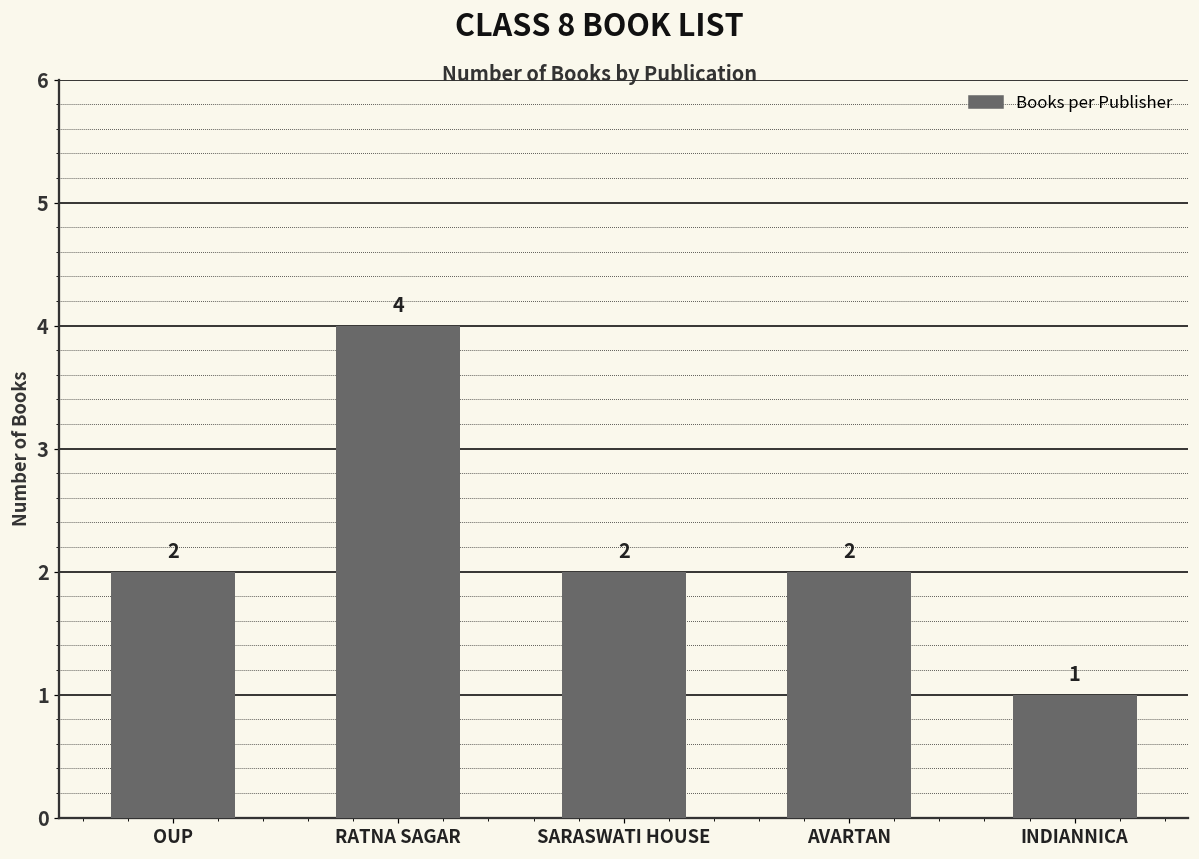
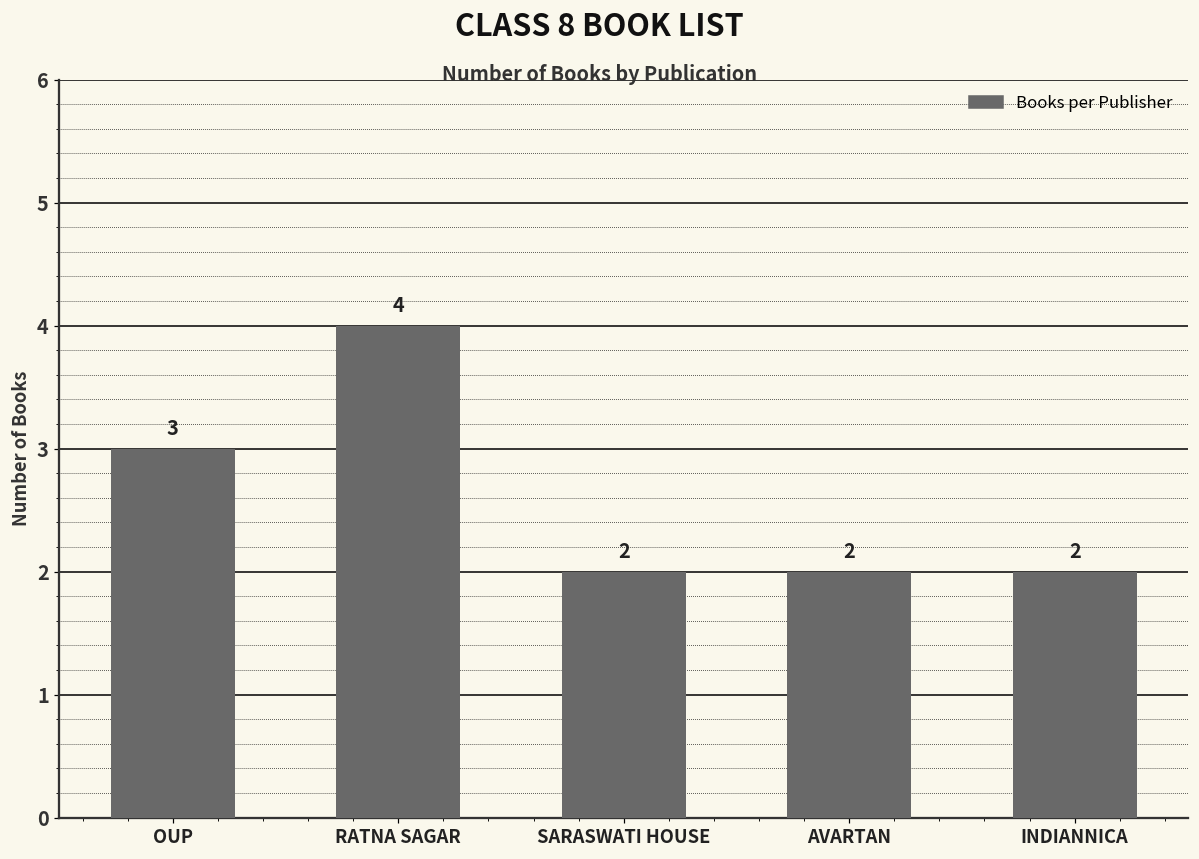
OUP: 2 -> 3
INDIANNICA: 1 -> 2
